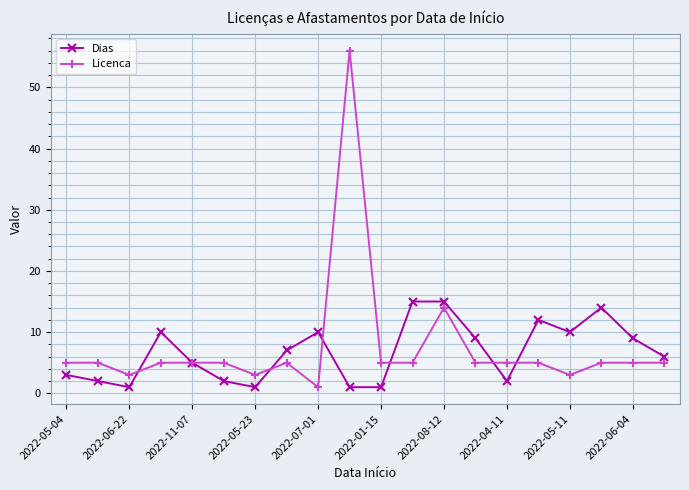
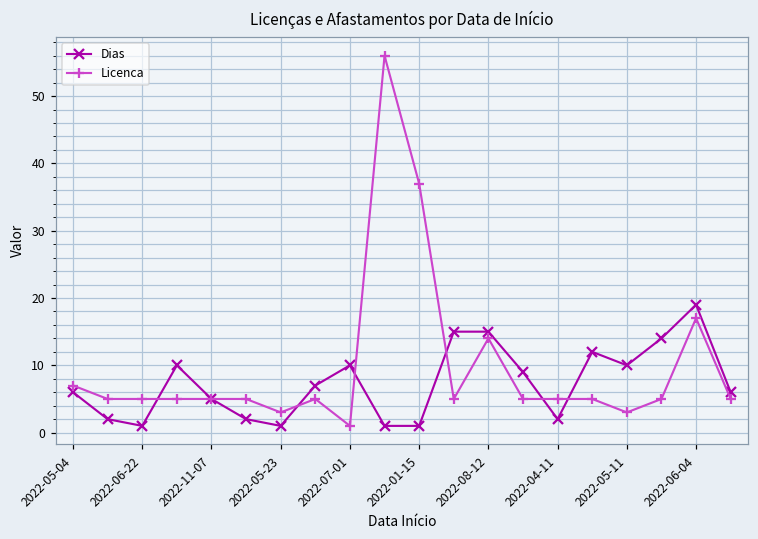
Dias, 2022-05-04: 3 -> 6
Licenca, 2022-05-04: 5 -> 7
Licenca, 2022-06-22: 3 -> 5
Licenca, 2022-01-15: 5 -> 37
Dias, 2022-06-04: 9 -> 19
Licenca, 2022-06-04: 5 -> 17
